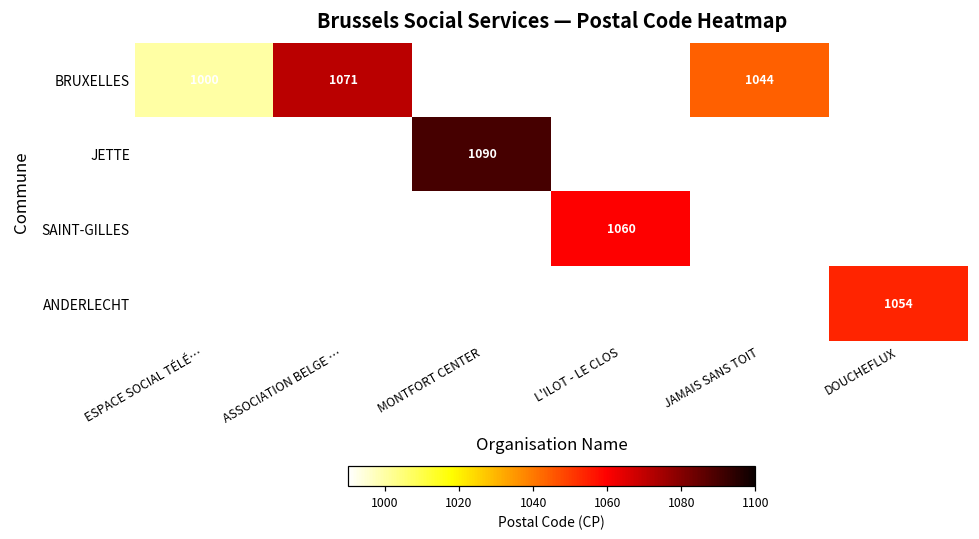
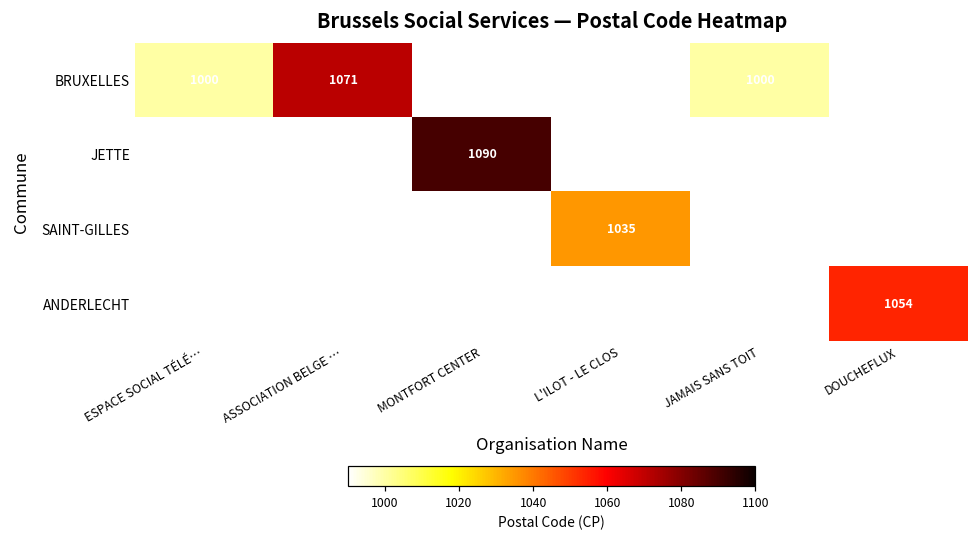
BRUXELLES, JAMAIS SANS TOIT: 1044 -> 1000
SAINT-GILLES, L'ILOT - LE CLOS: 1060 -> 1035
